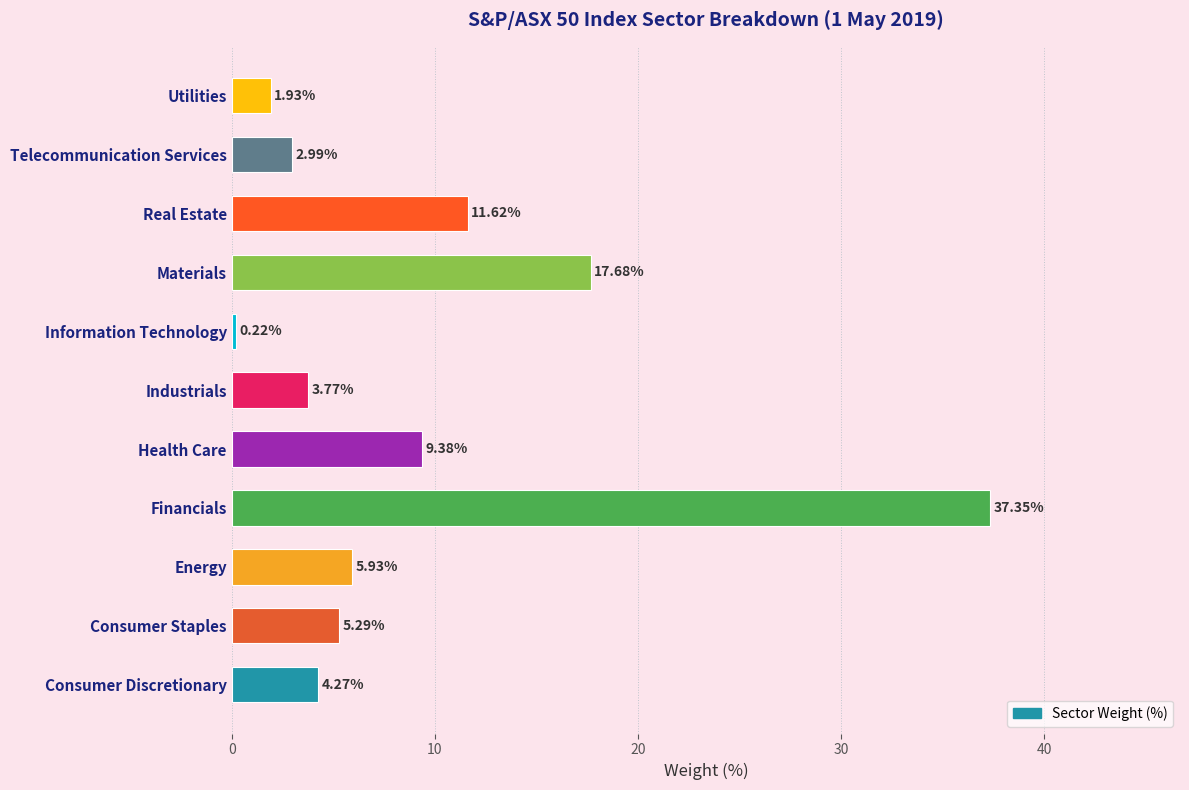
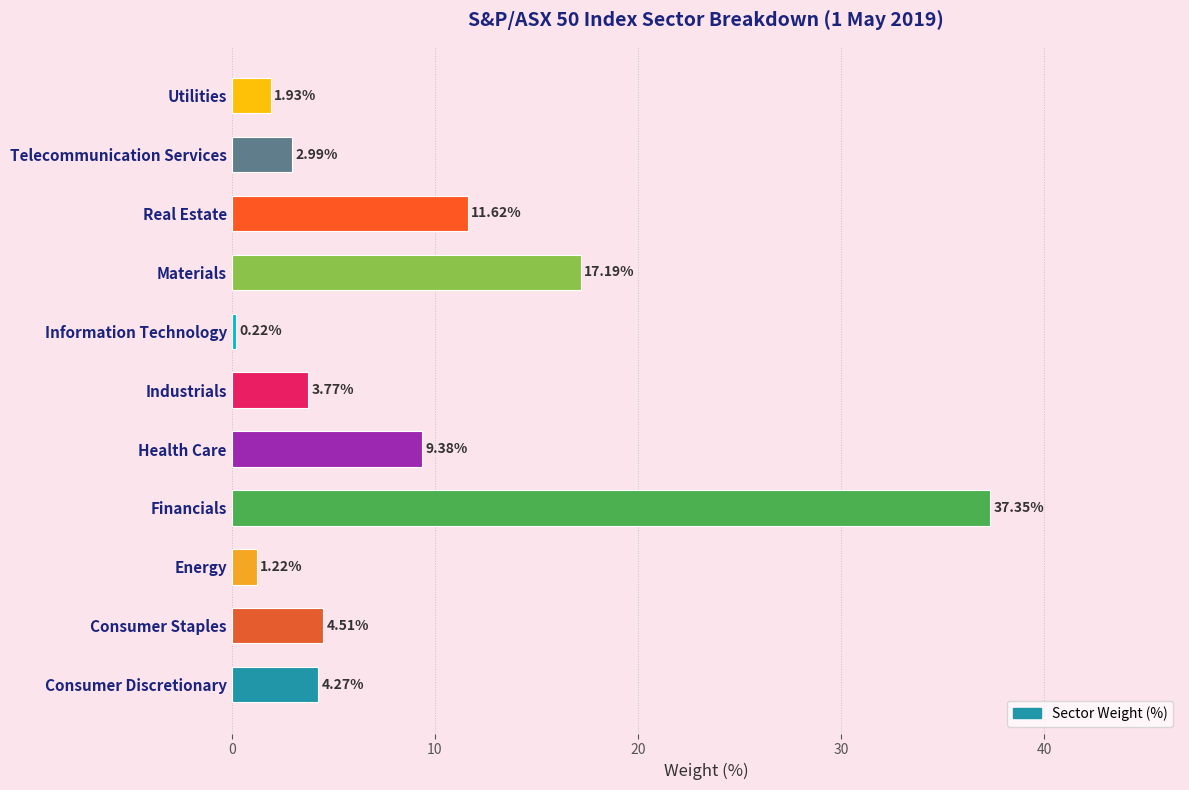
Materials: 17.68% -> 17.19%
Energy: 5.93% -> 1.22%
Consumer Staples: 5.29% -> 4.51%
